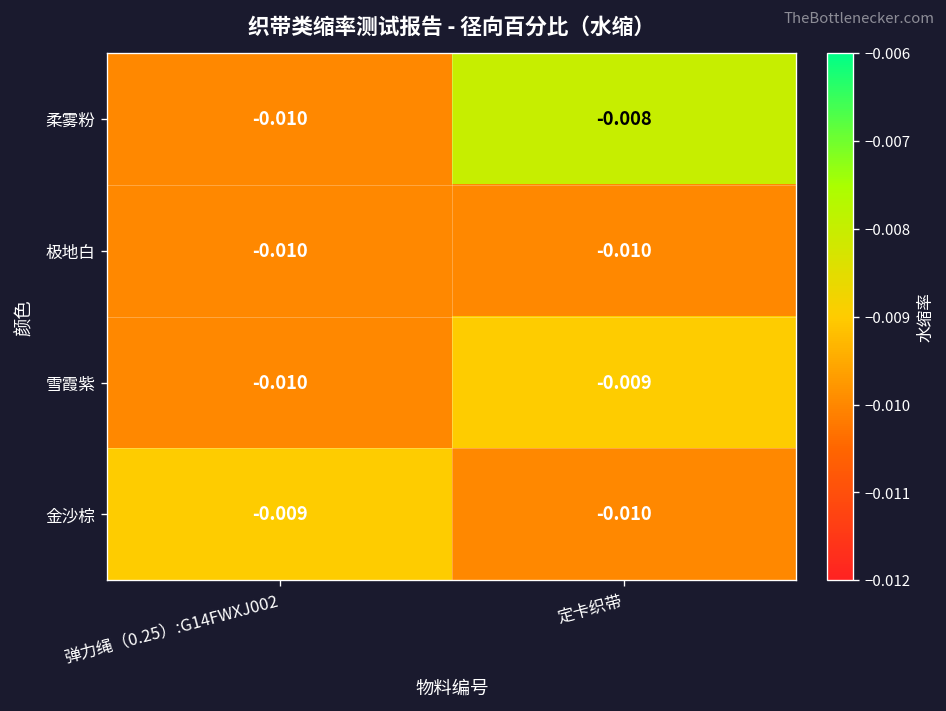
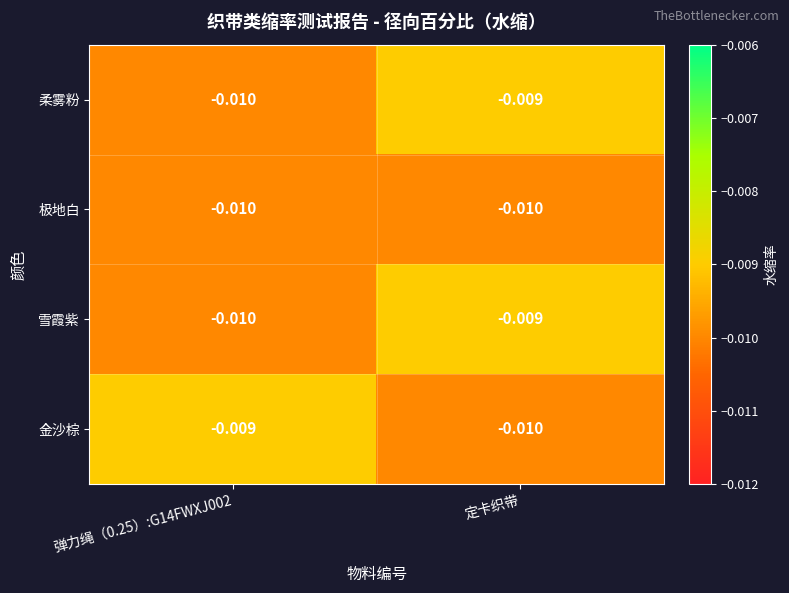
柔雾粉, 定卡织带: -0.008 -> -0.009
